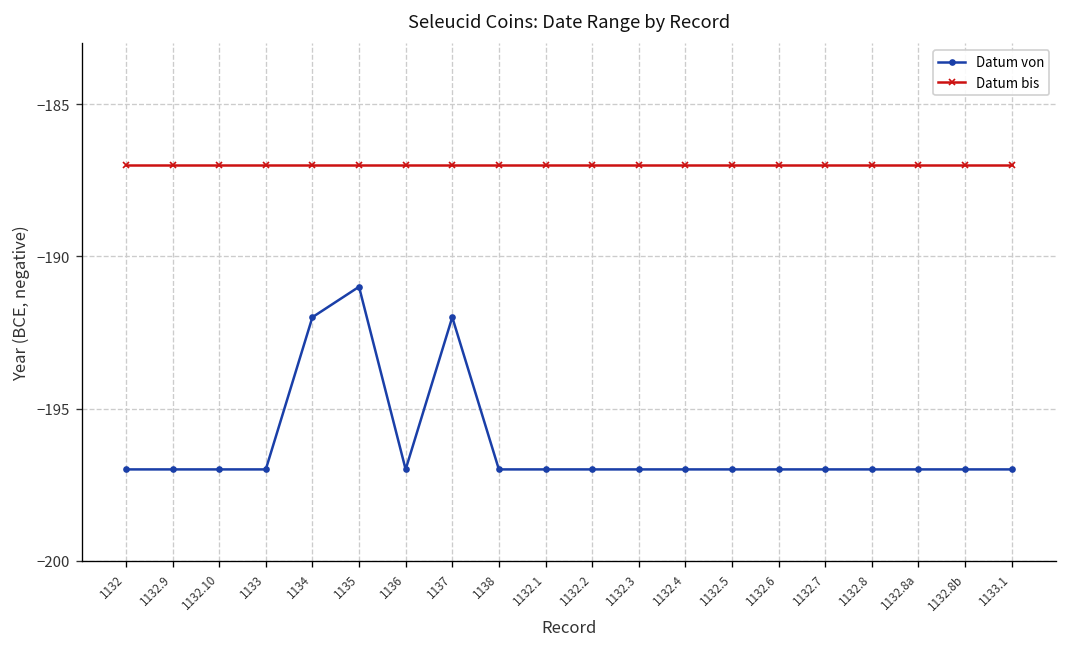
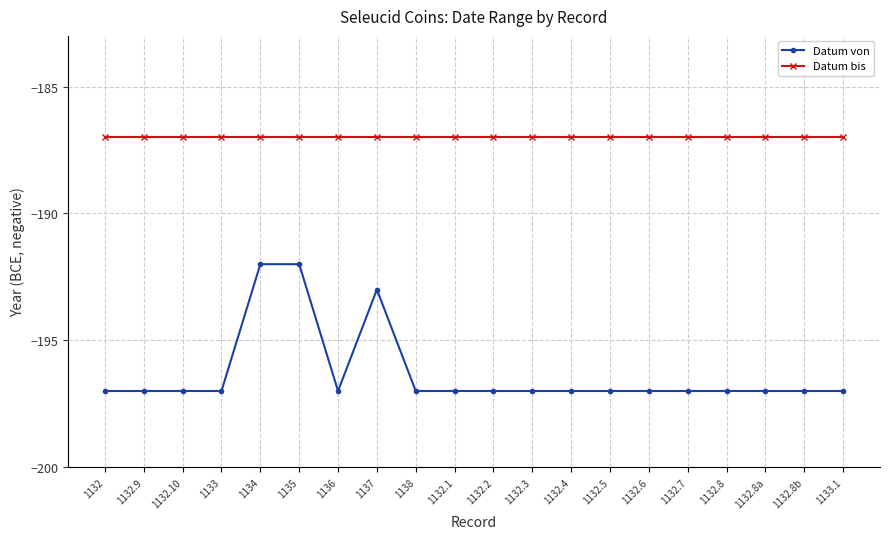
Datum von, 1135: -191 -> -192
Datum von, 1137: -192 -> -193
